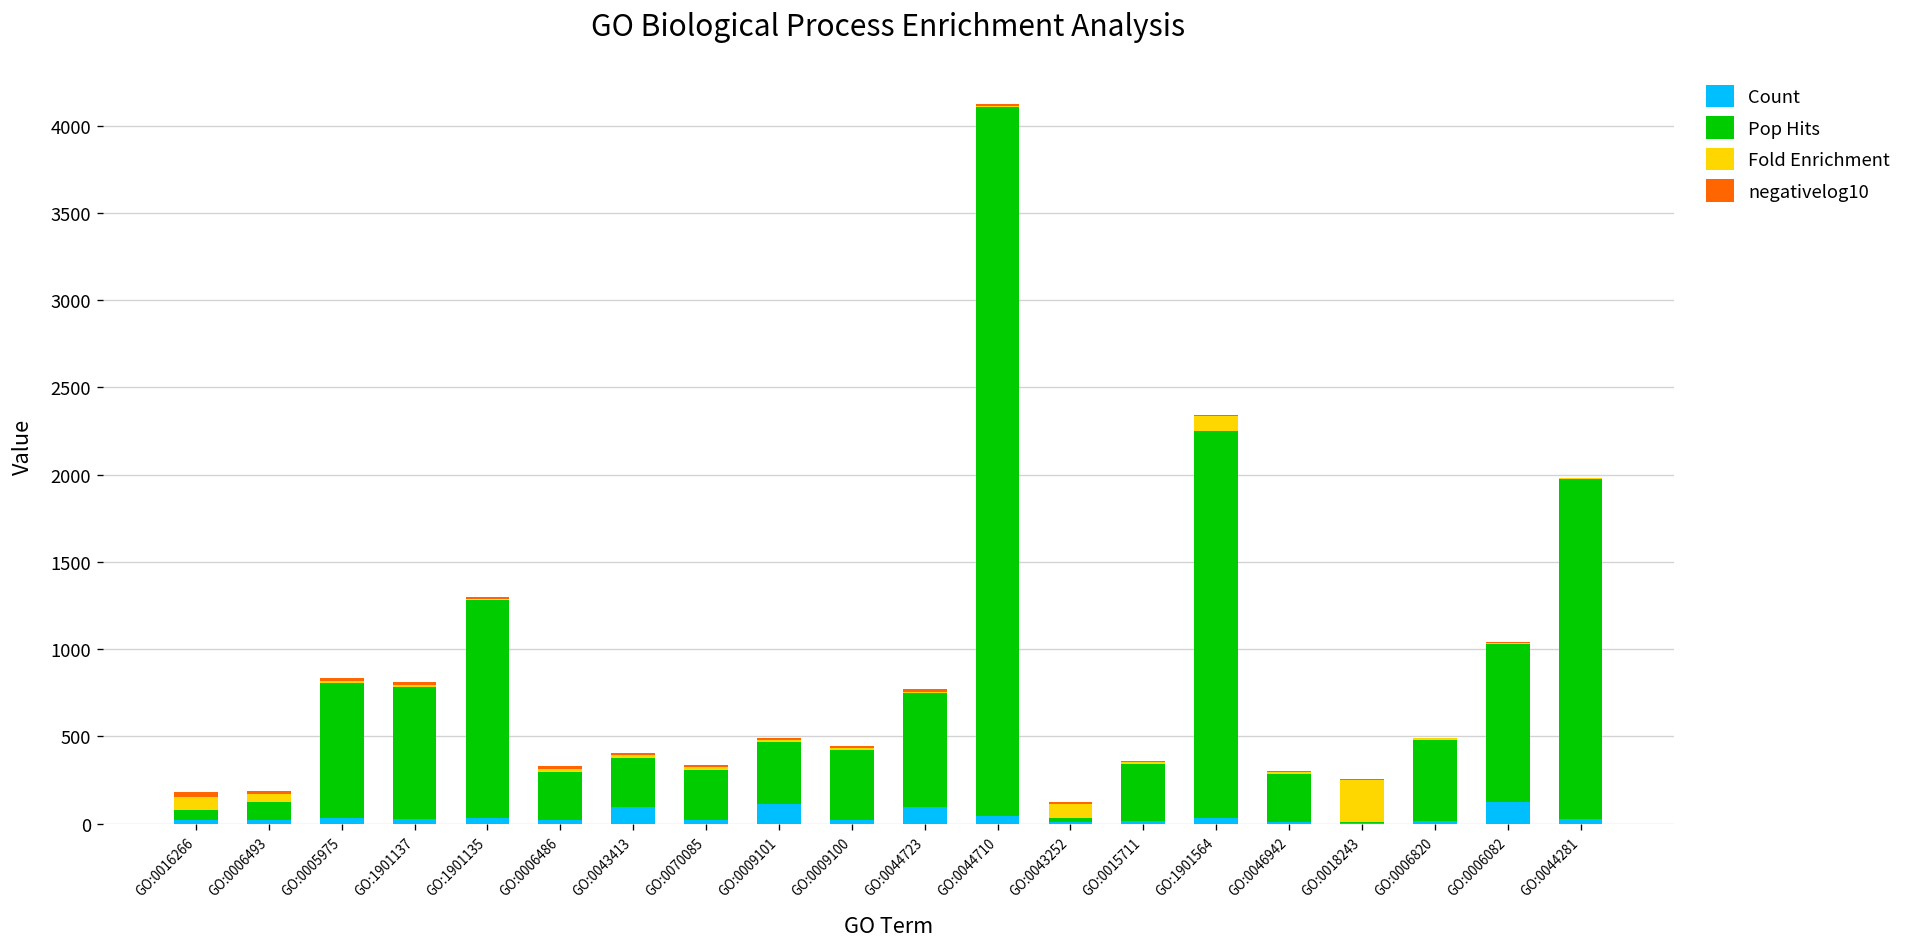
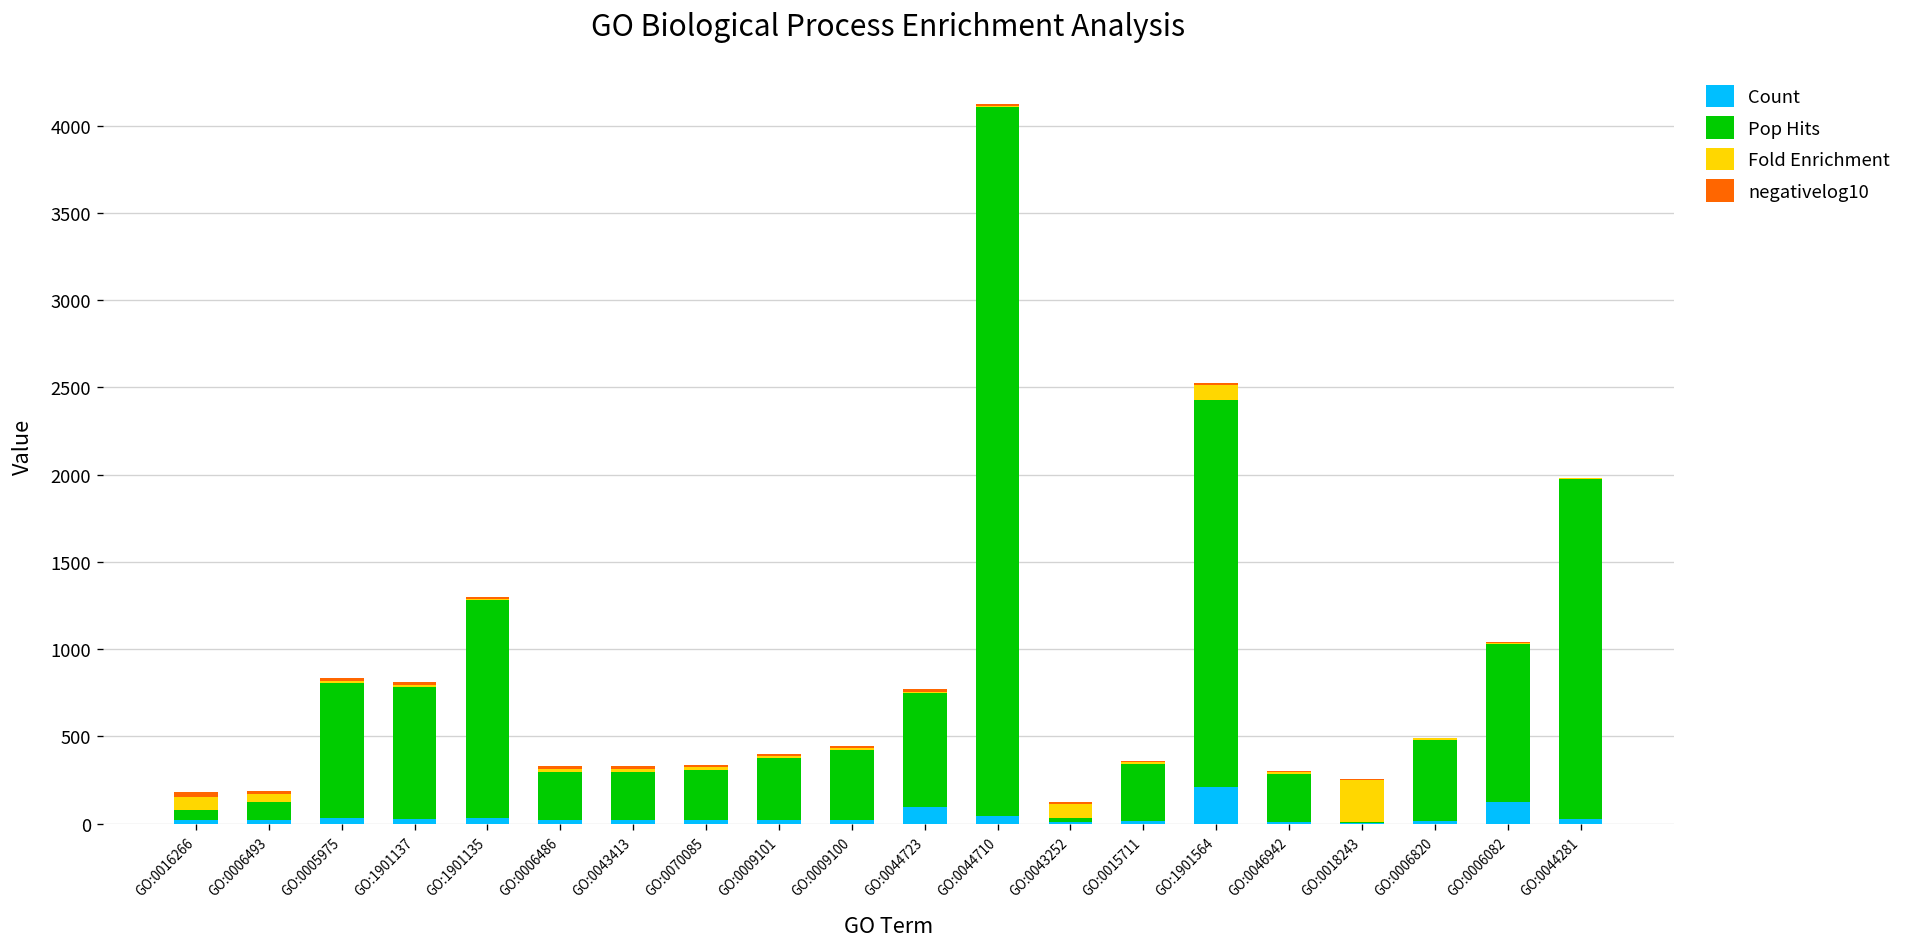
Count, GO:0043413: 100 -> 20
Count, GO:0009101: 110 -> 20
Count, GO:1901564: 30 -> 210
